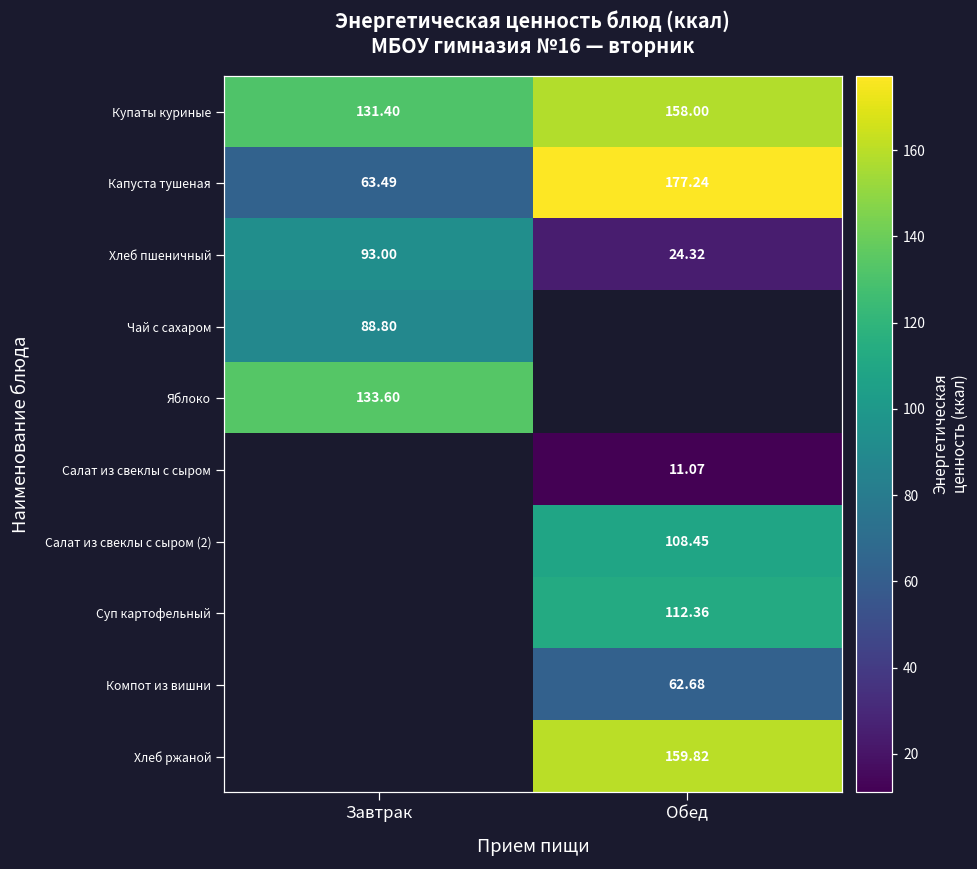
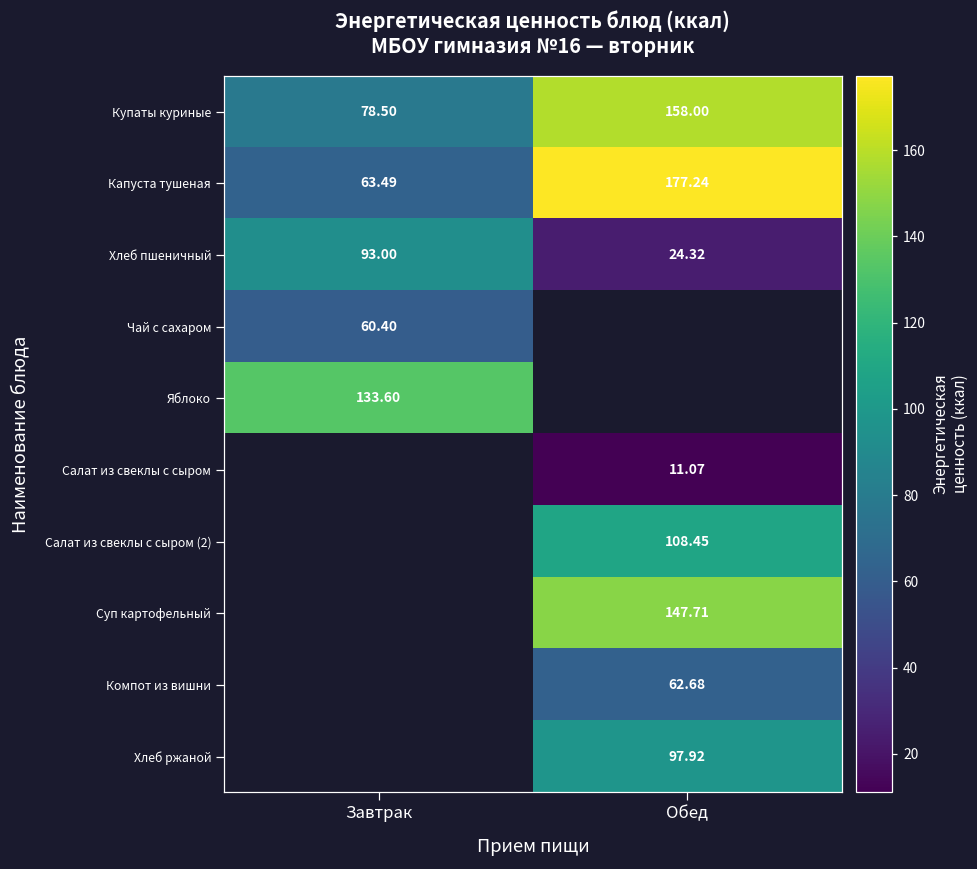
Купаты куриные, Завтрак: 131.40 -> 78.50
Чай с сахаром, Завтрак: 88.80 -> 60.40
Суп картофельный, Обед: 112.36 -> 147.71
Хлеб ржаной, Обед: 159.82 -> 97.92
